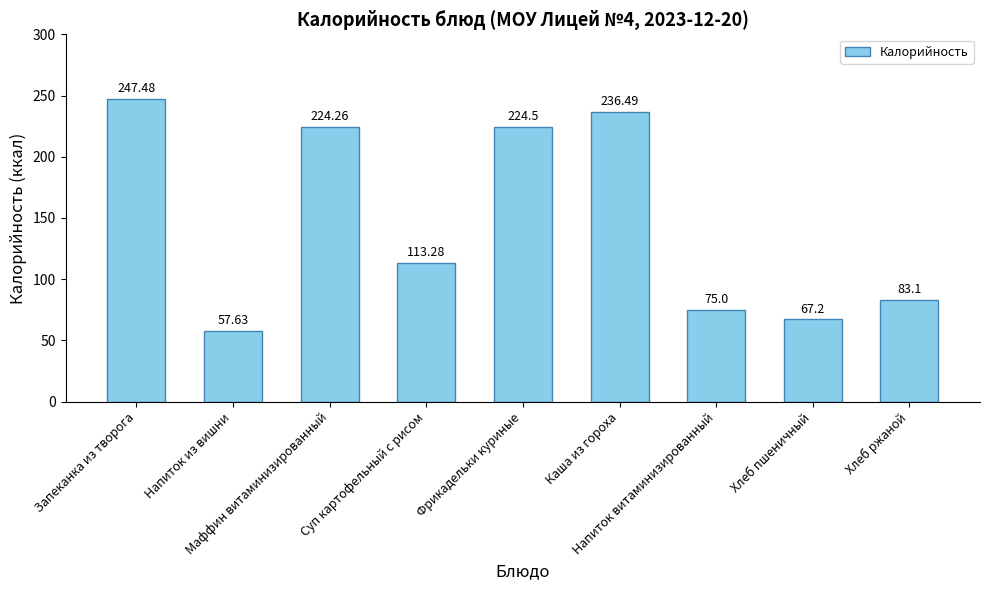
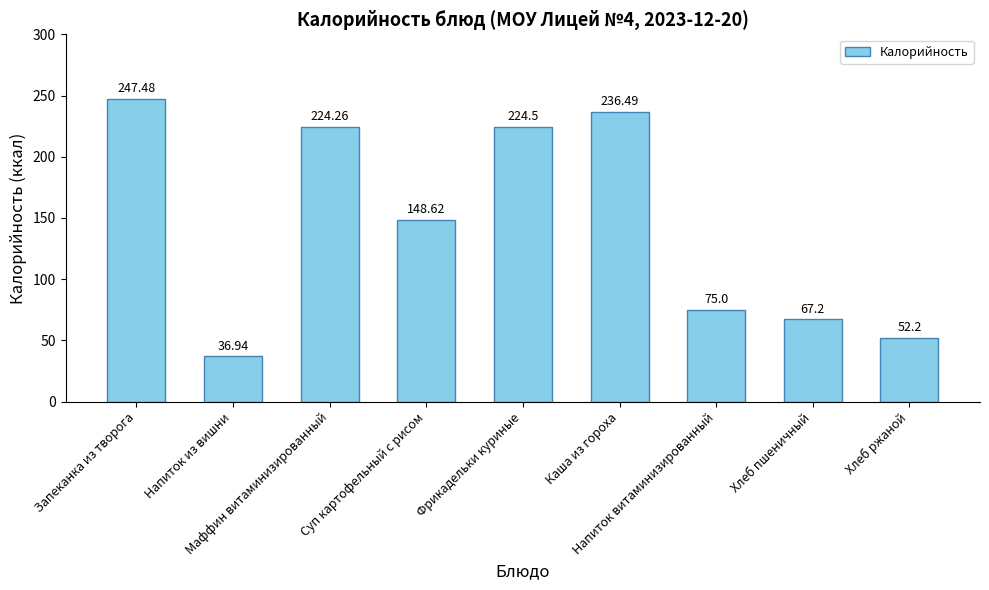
Напиток из вишни: 57.63 -> 36.94
Суп картофельный с рисом: 113.28 -> 148.62
Хлеб ржаной: 83.1 -> 52.2
